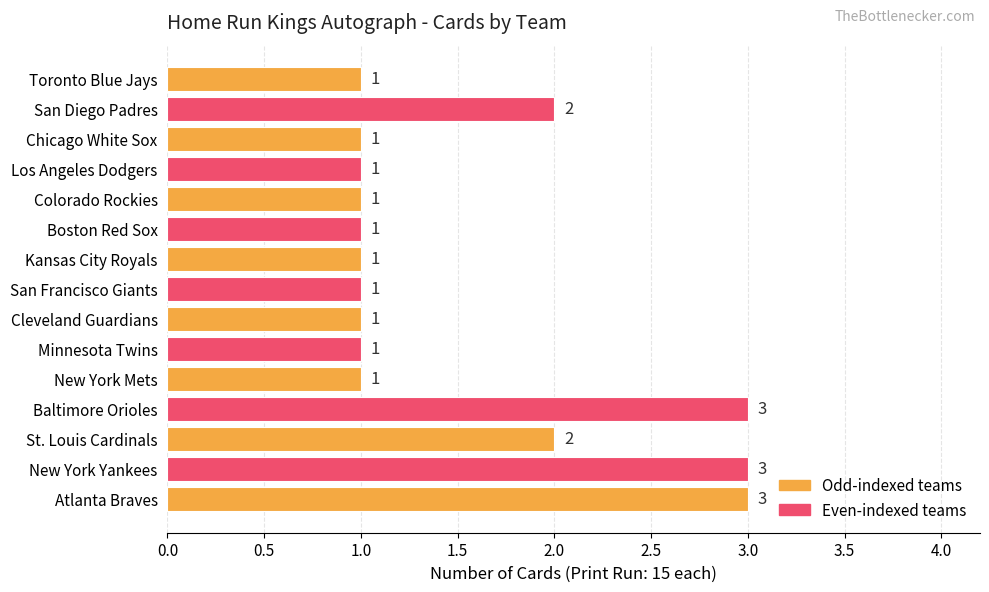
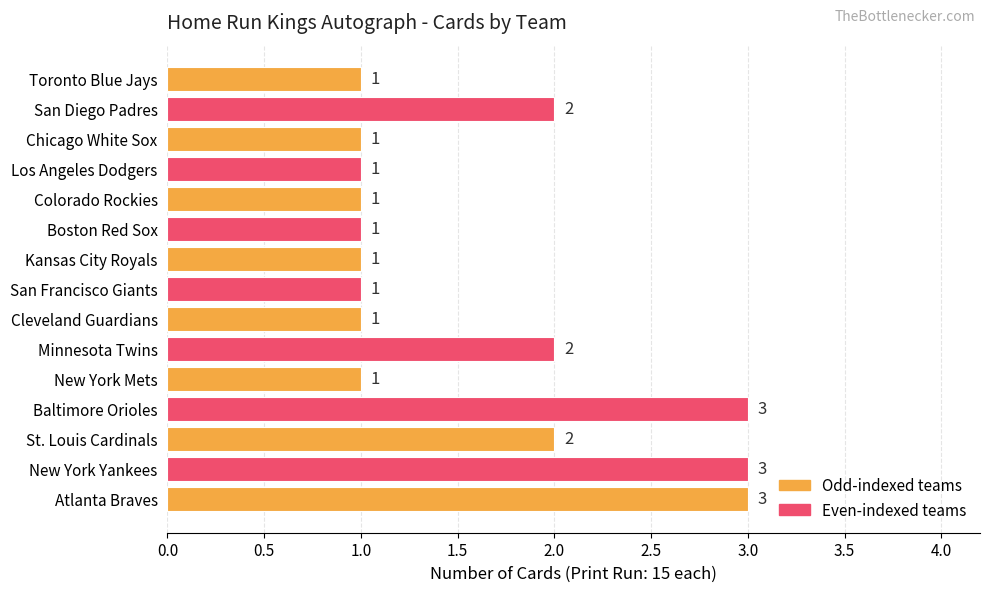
Minnesota Twins: 1 -> 2
